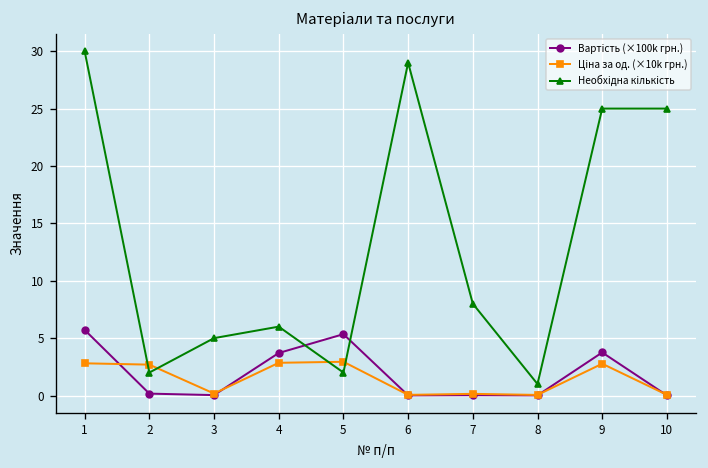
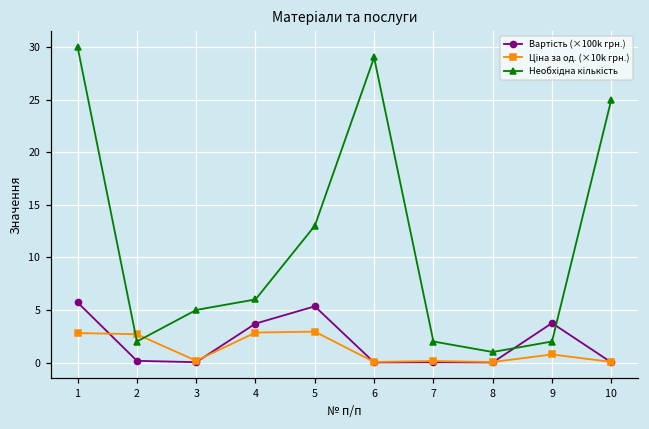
Необхідна кількість, 5: 2 -> 13
Необхідна кількість, 7: 8 -> 2
Ціна за од. (×10k грн.), 9: 3 -> 1
Необхідна кількість, 9: 25 -> 2
